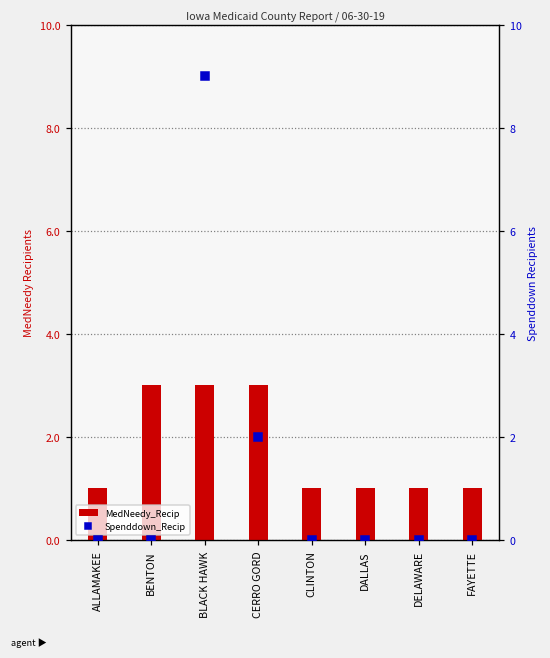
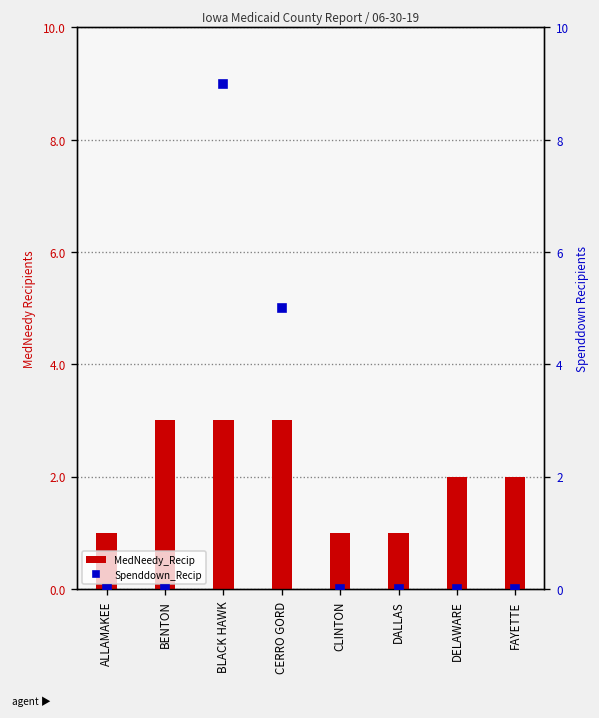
MedNeedy_Recip, DELAWARE: 1 -> 2
MedNeedy_Recip, FAYETTE: 1 -> 2
Spenddown_Recip, CERRO GORD: 2 -> 5
